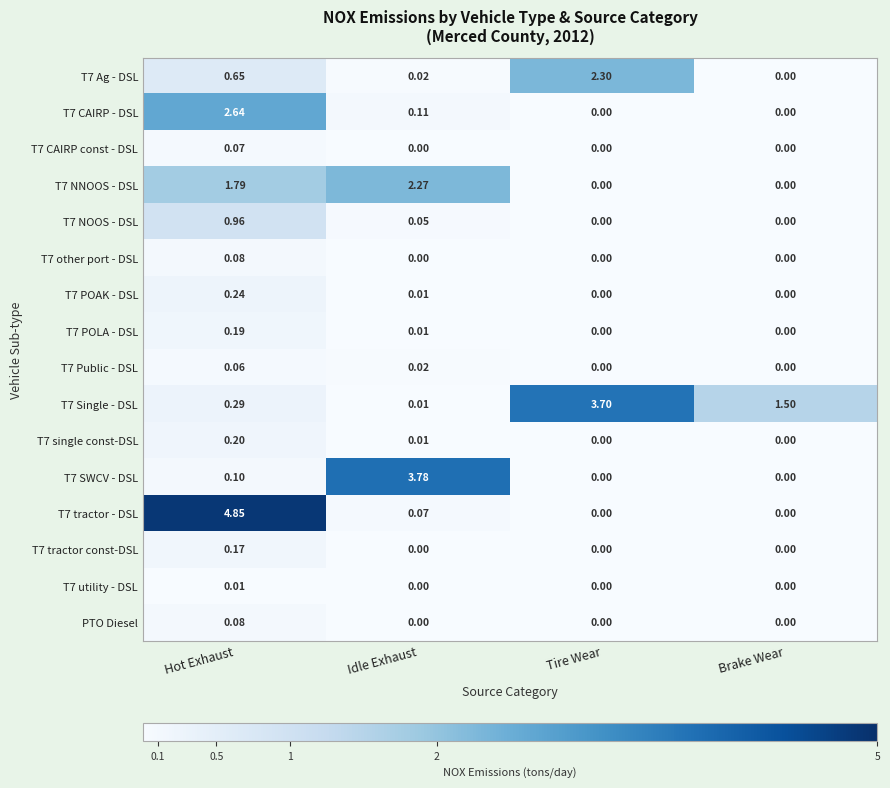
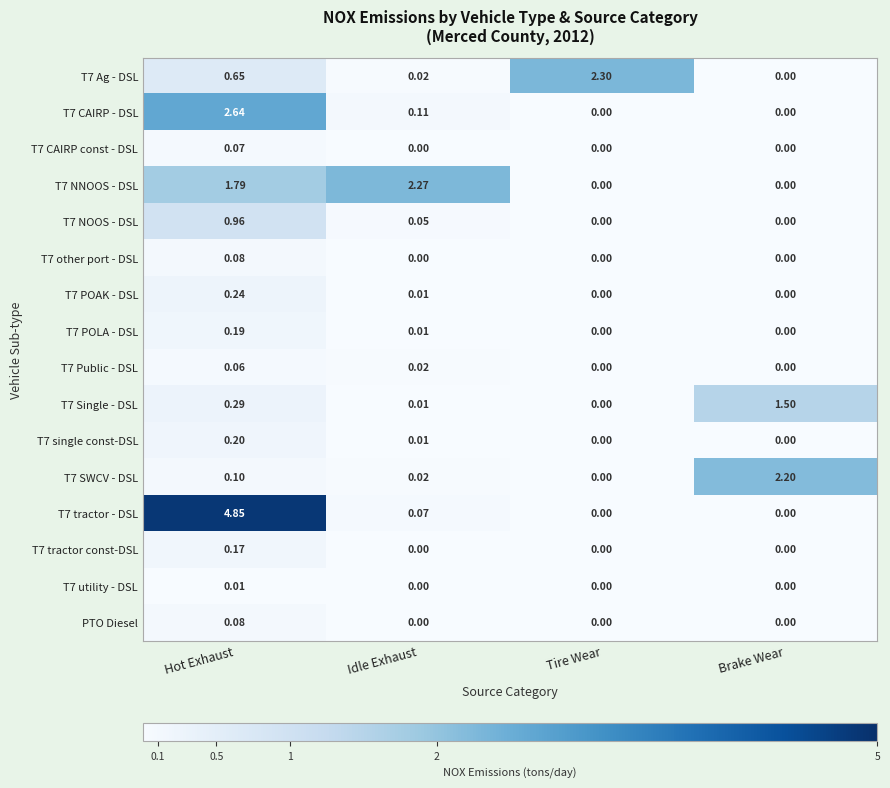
T7 Single - DSL, Tire Wear: 3.70 -> 0.00
T7 SWCV - DSL, Idle Exhaust: 3.78 -> 0.02
T7 SWCV - DSL, Brake Wear: 0.00 -> 2.20
